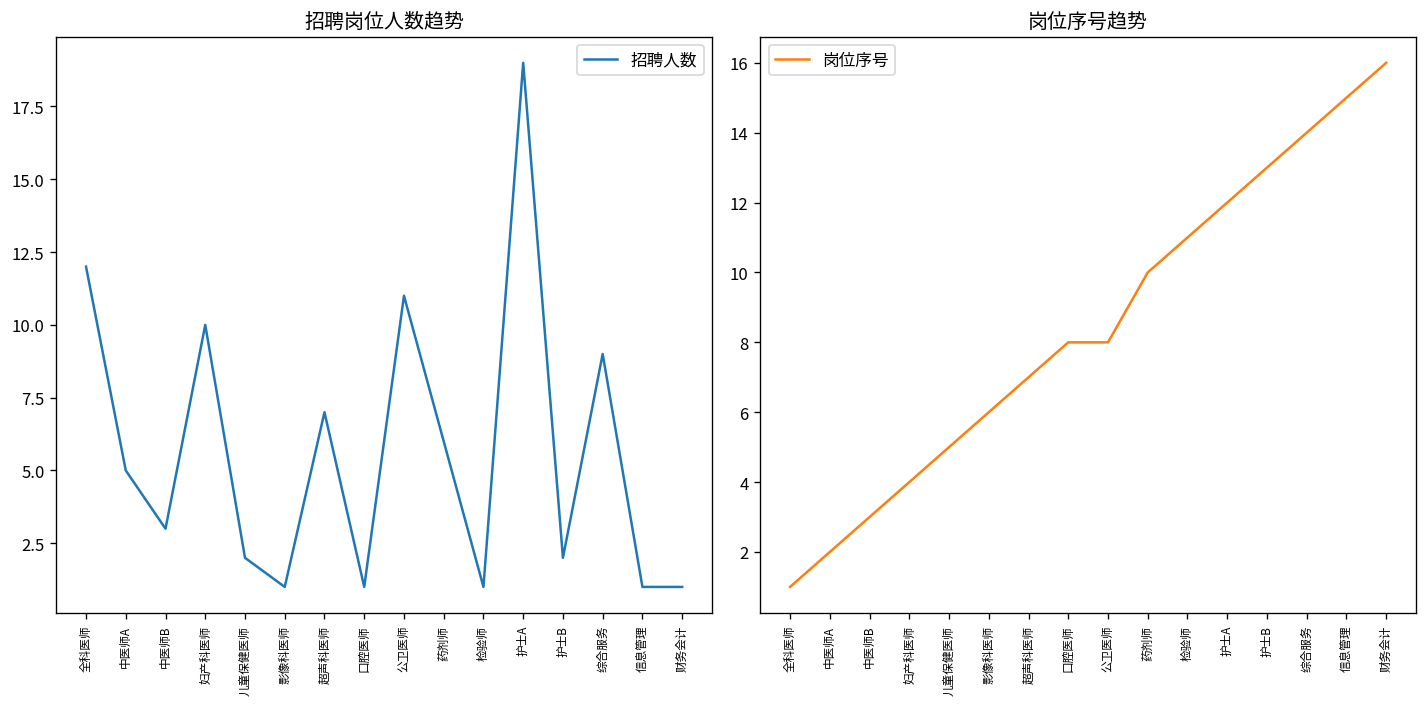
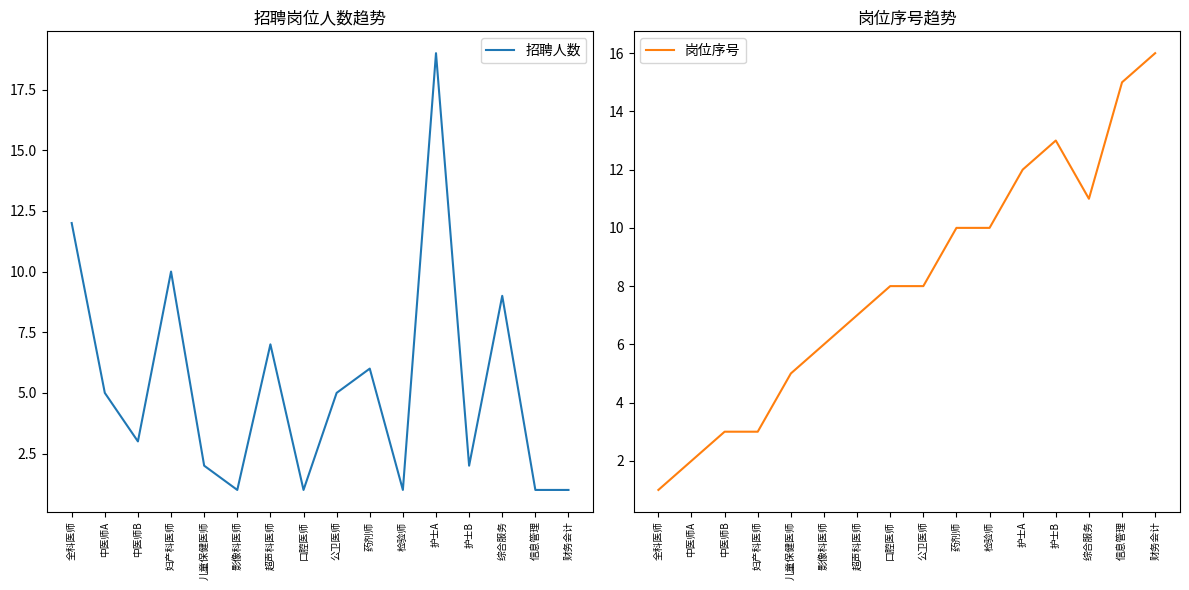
招聘岗位人数趋势, 公卫医师: 11 -> 5
岗位序号趋势, 妇产科医师: 4 -> 3
岗位序号趋势, 检验师: 11 -> 10
岗位序号趋势, 综合服务: 14 -> 11
